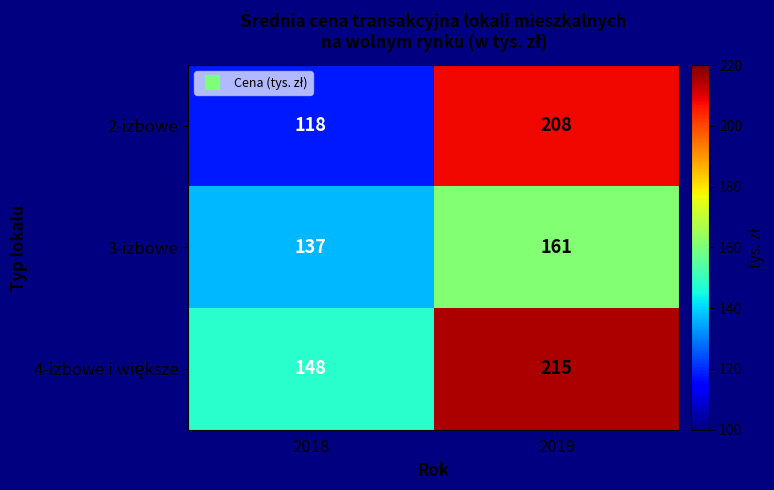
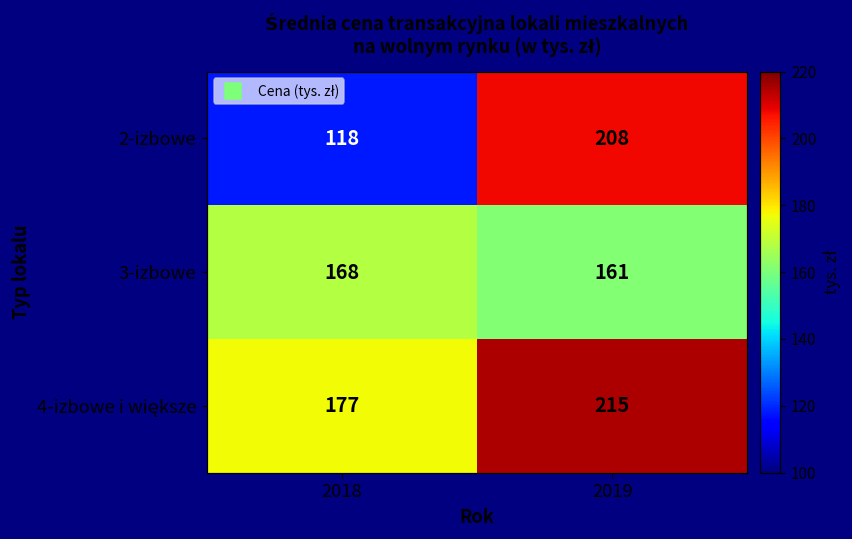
3-izbowe, 2018: 137 -> 168
4-izbowe i większe, 2018: 148 -> 177
